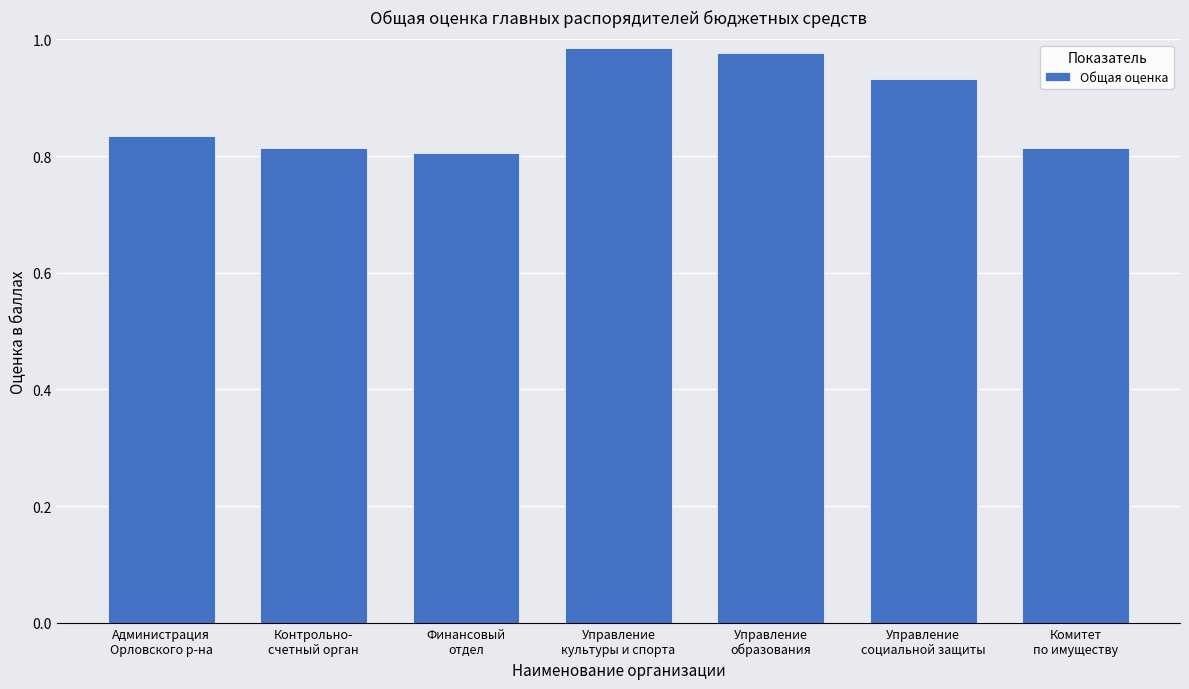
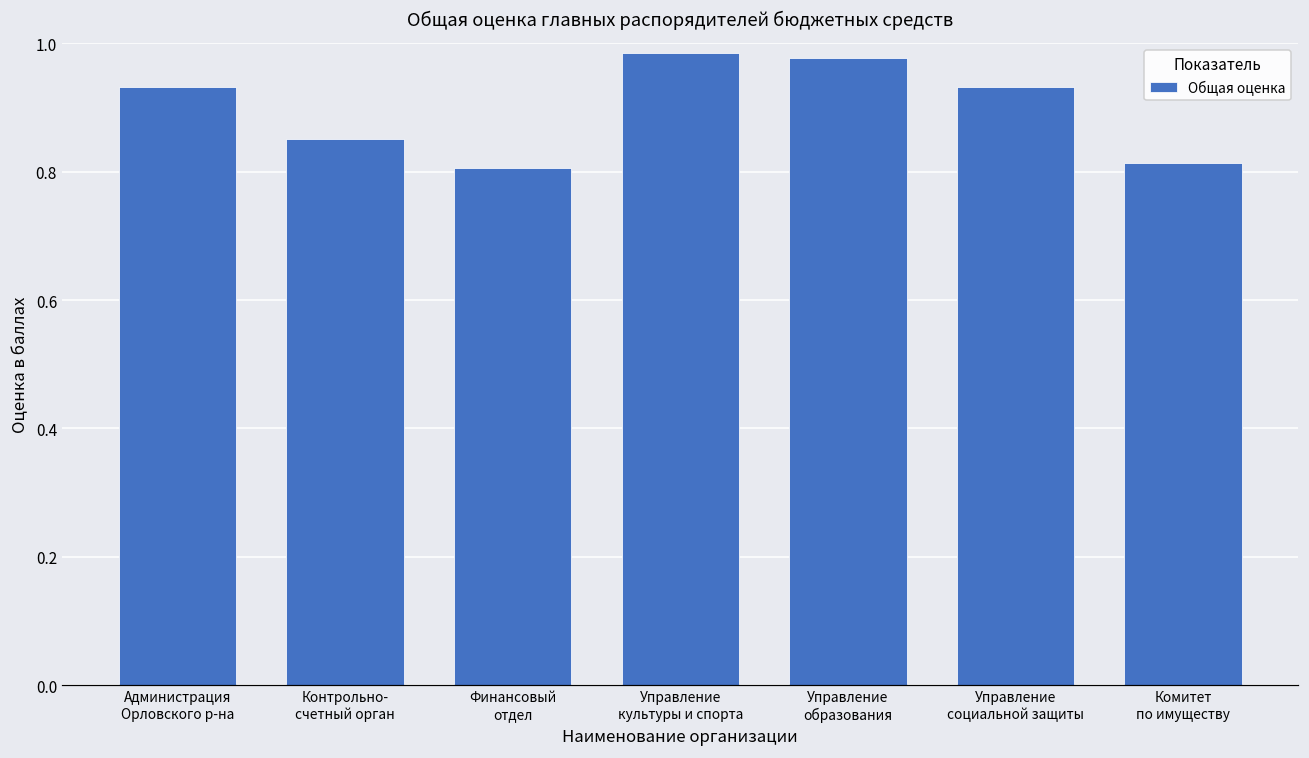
Администрация Орловского р-на: 0.83 -> 0.93
Контрольно- счетный орган: 0.81 -> 0.85
